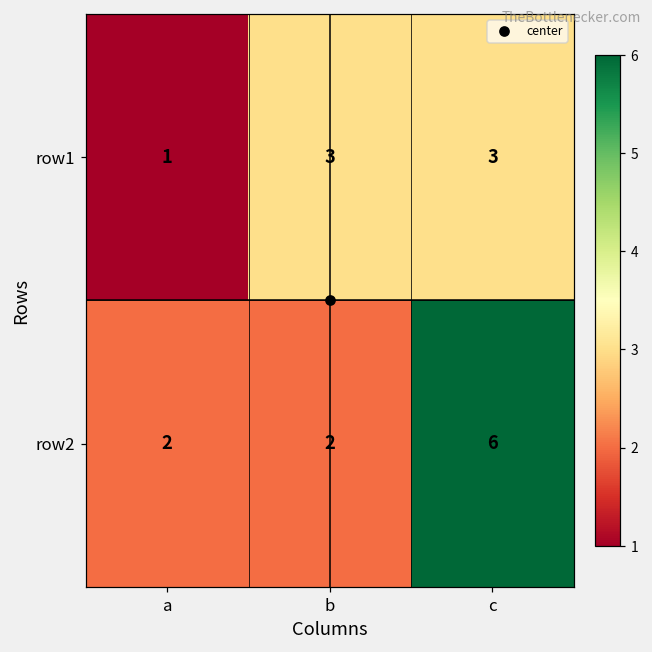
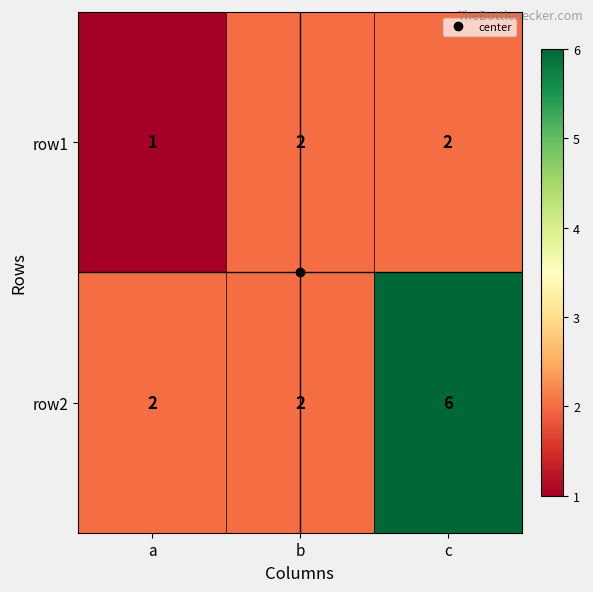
row1, b: 3 -> 2
row1, c: 3 -> 2
